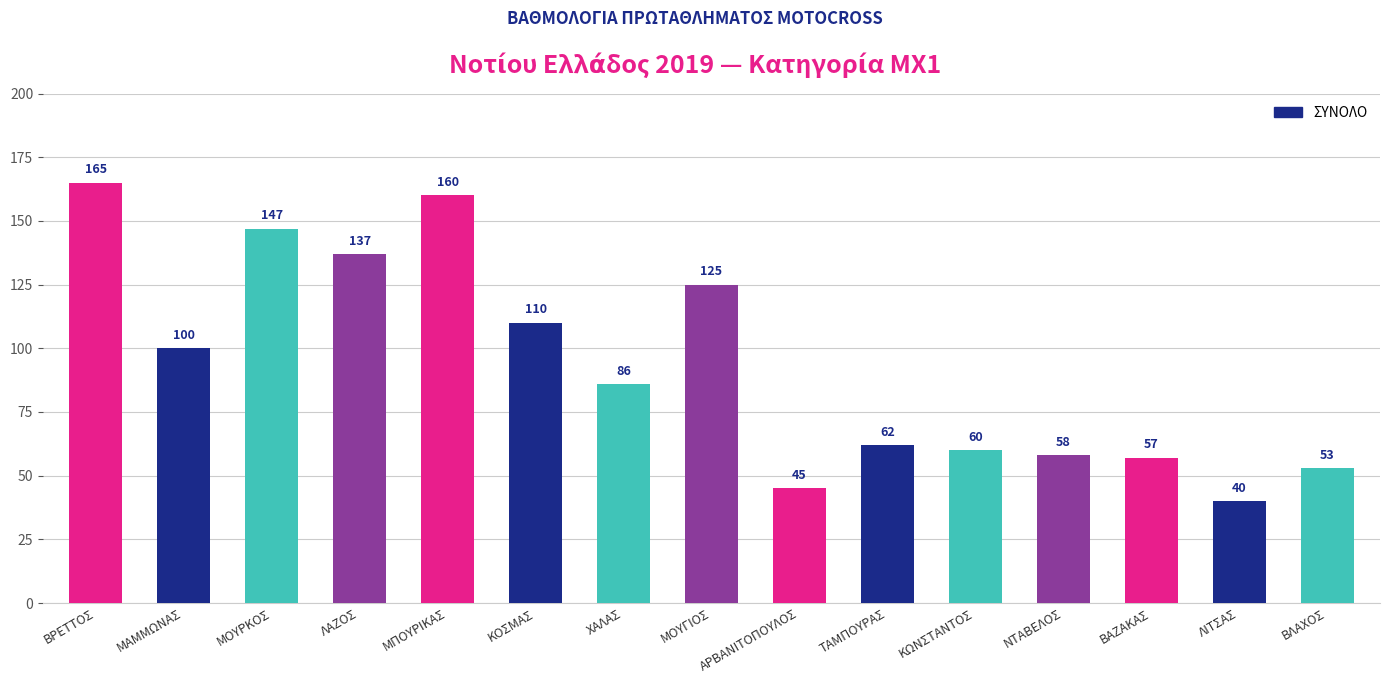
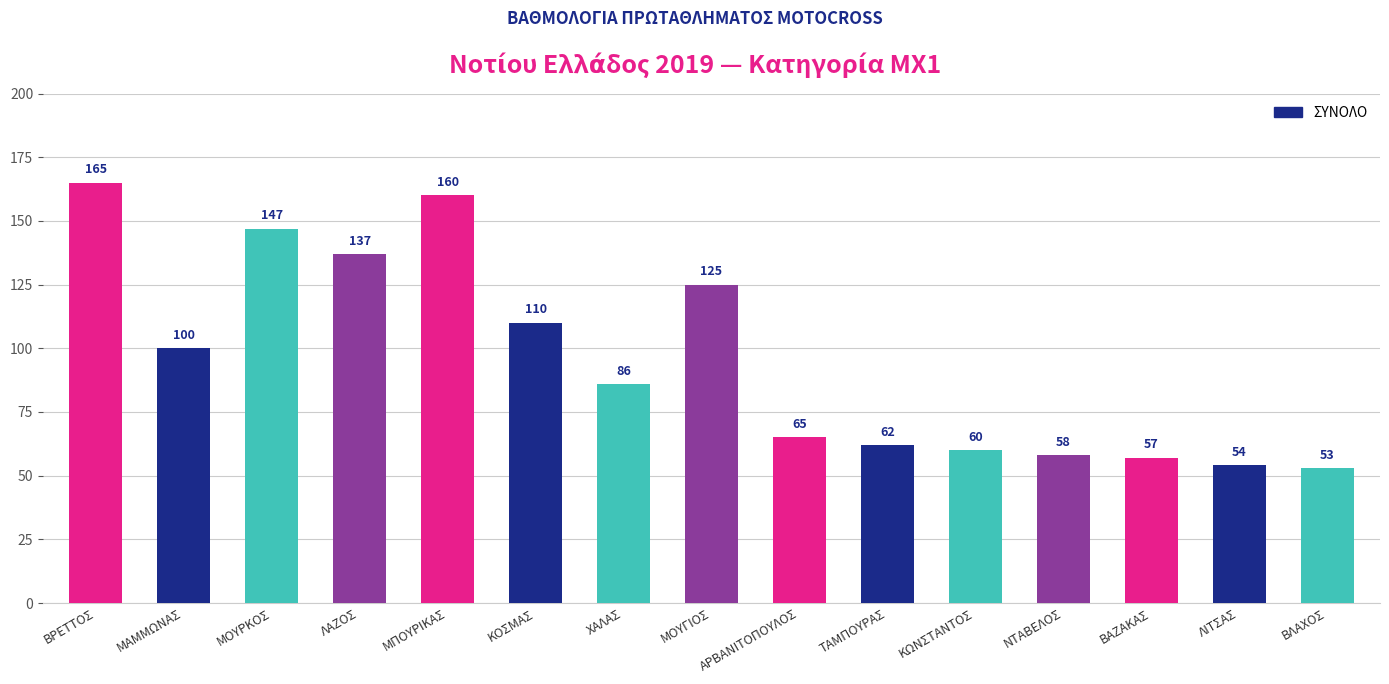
ΑΡΒΑΝΙΤΟΠΟΥΛΟΣ: 45 -> 65
ΛΙΤΣΑΣ: 40 -> 54
